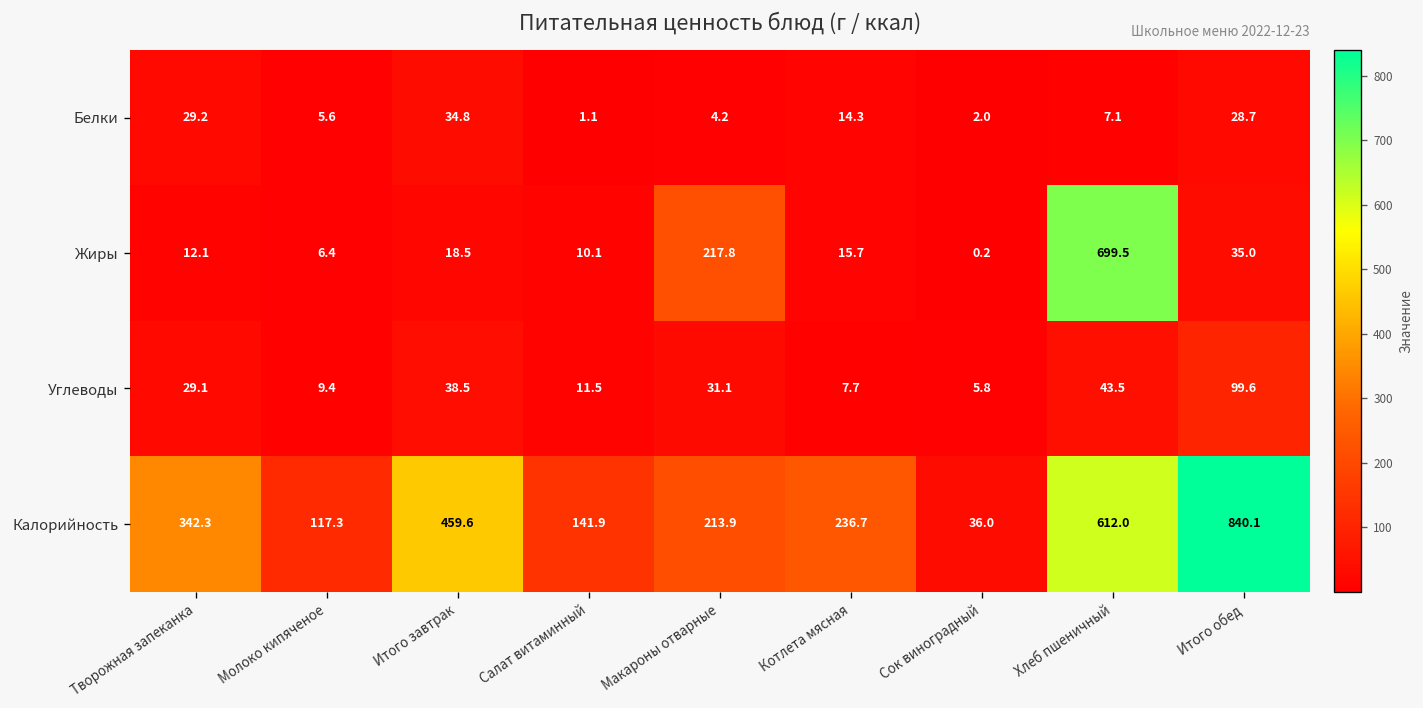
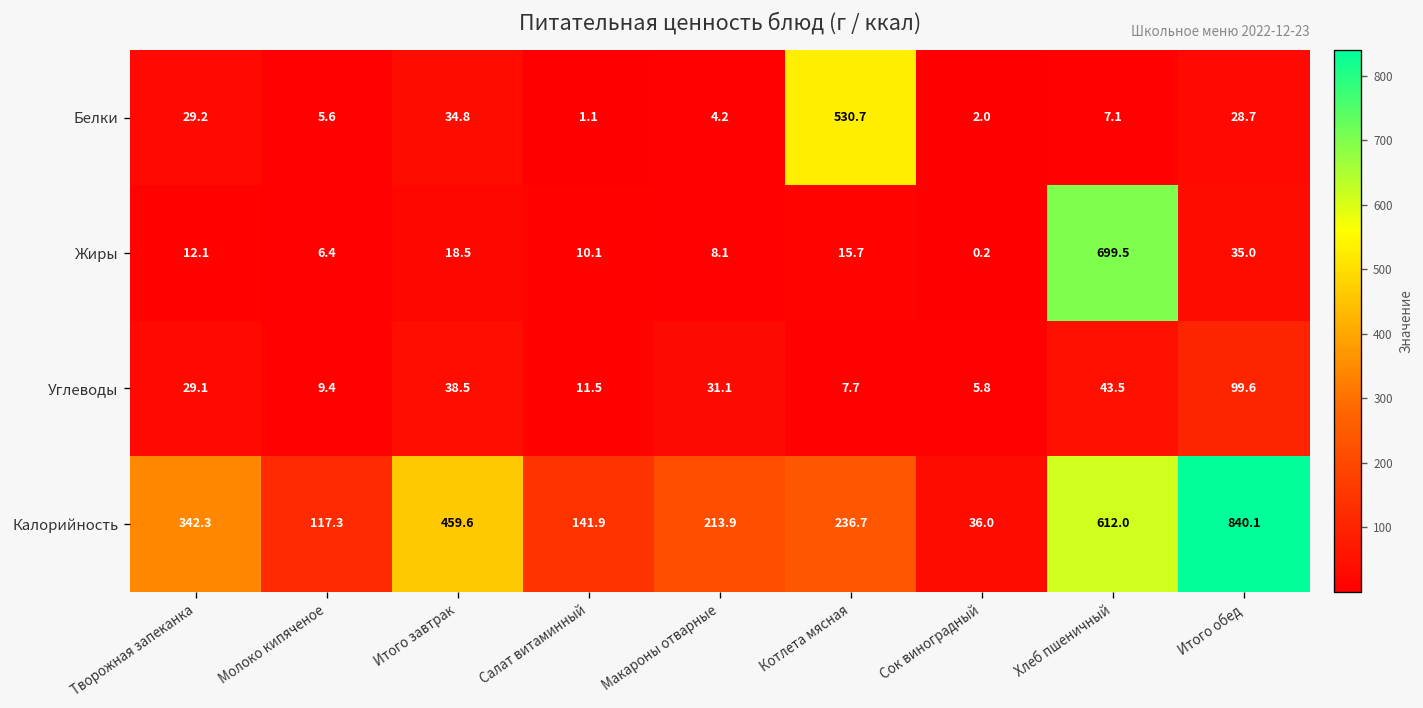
Белки, Котлета мясная: 14.3 -> 530.7
Жиры, Макароны отварные: 217.8 -> 8.1
